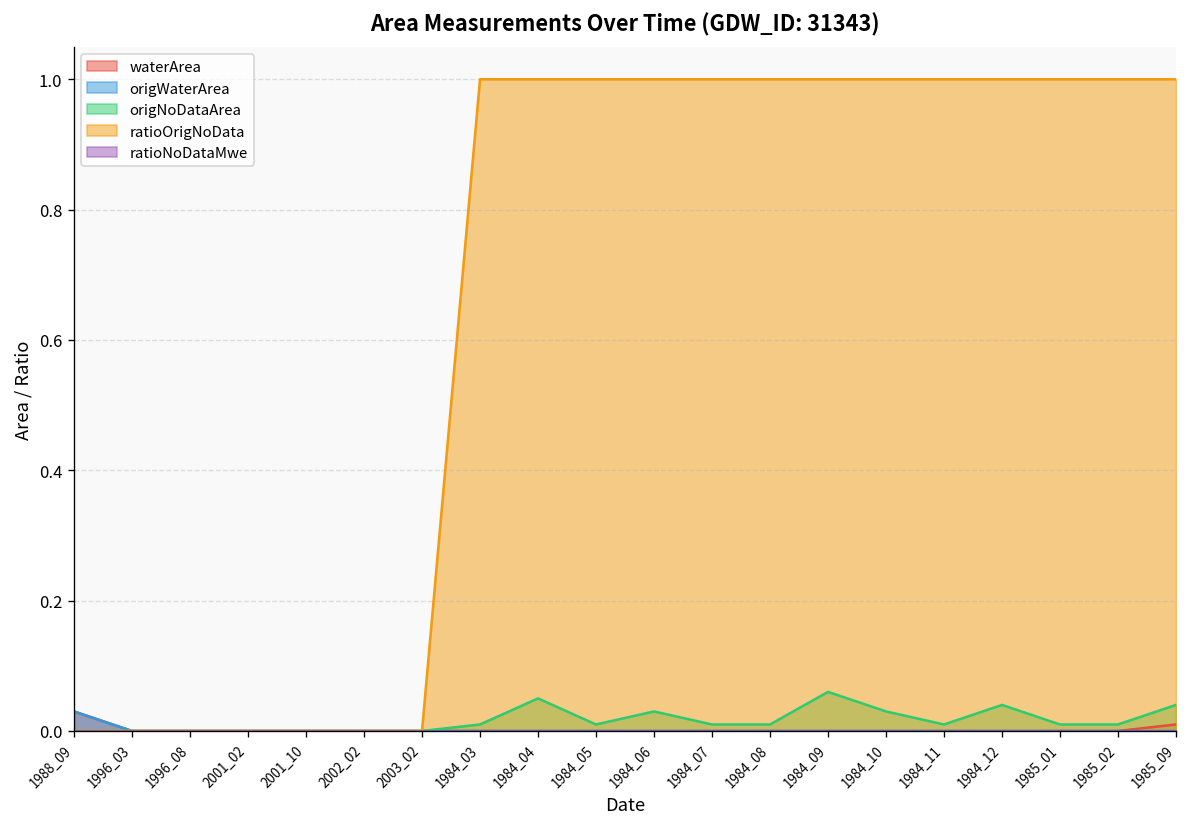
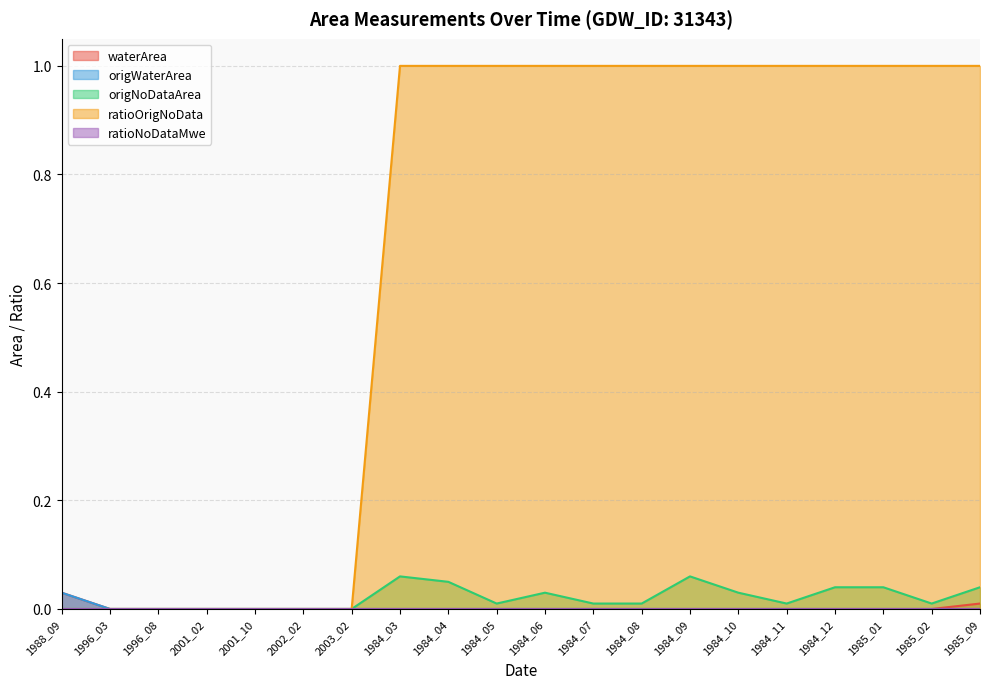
origNoDataArea, 1984_03: 0.01 -> 0.06
origNoDataArea, 1985_01: 0.01 -> 0.04
